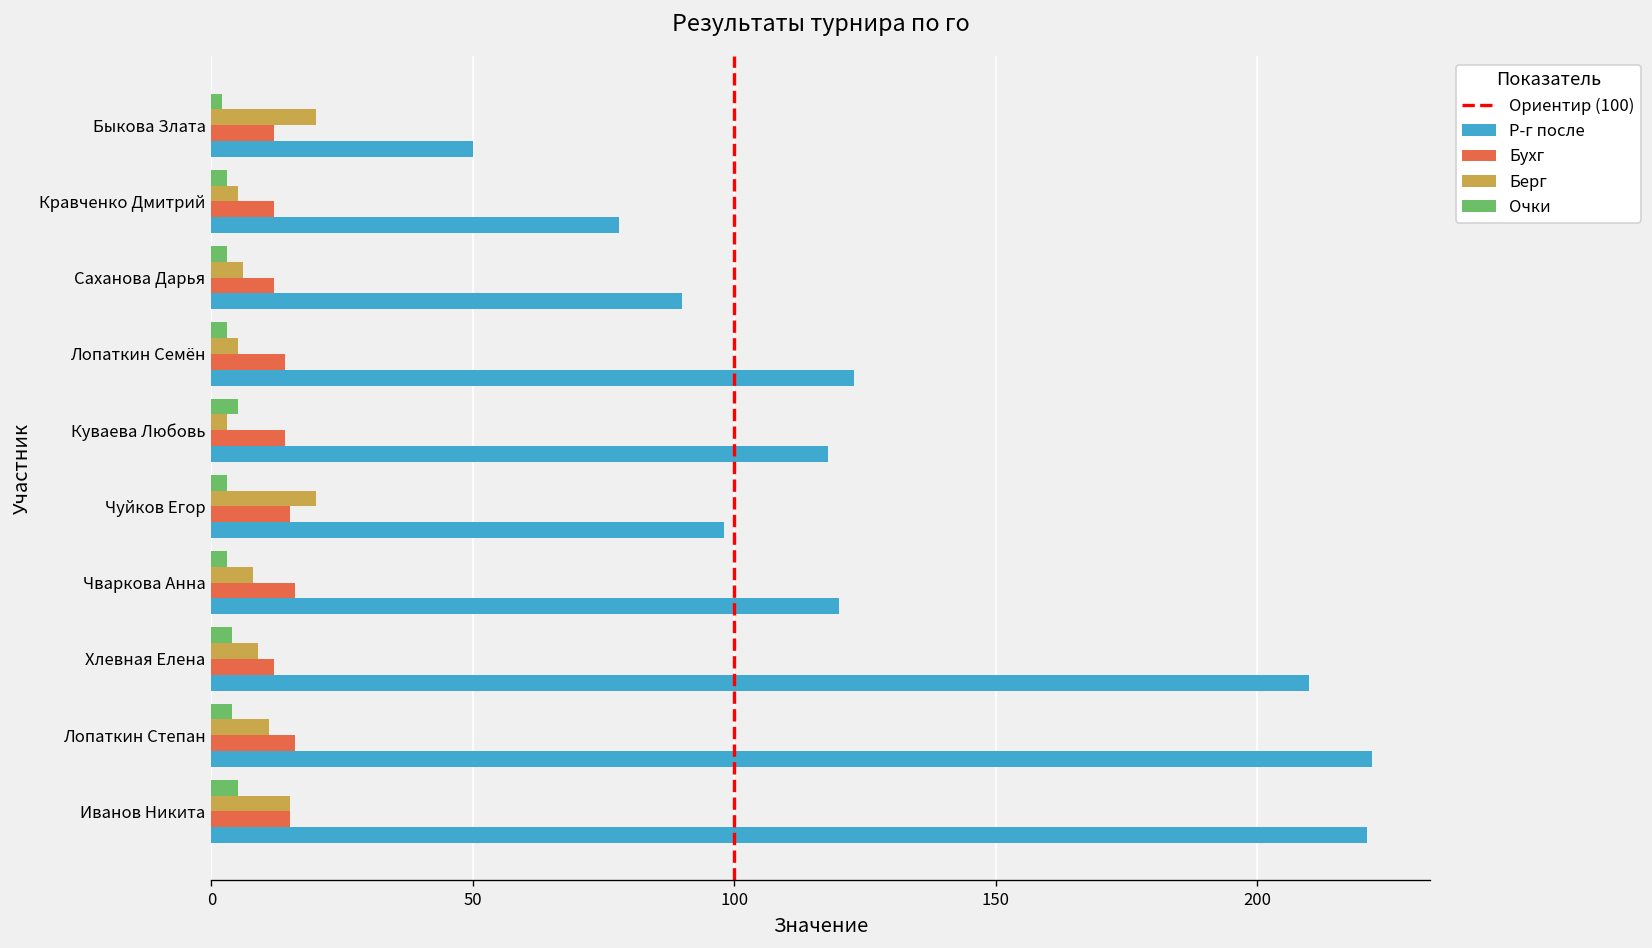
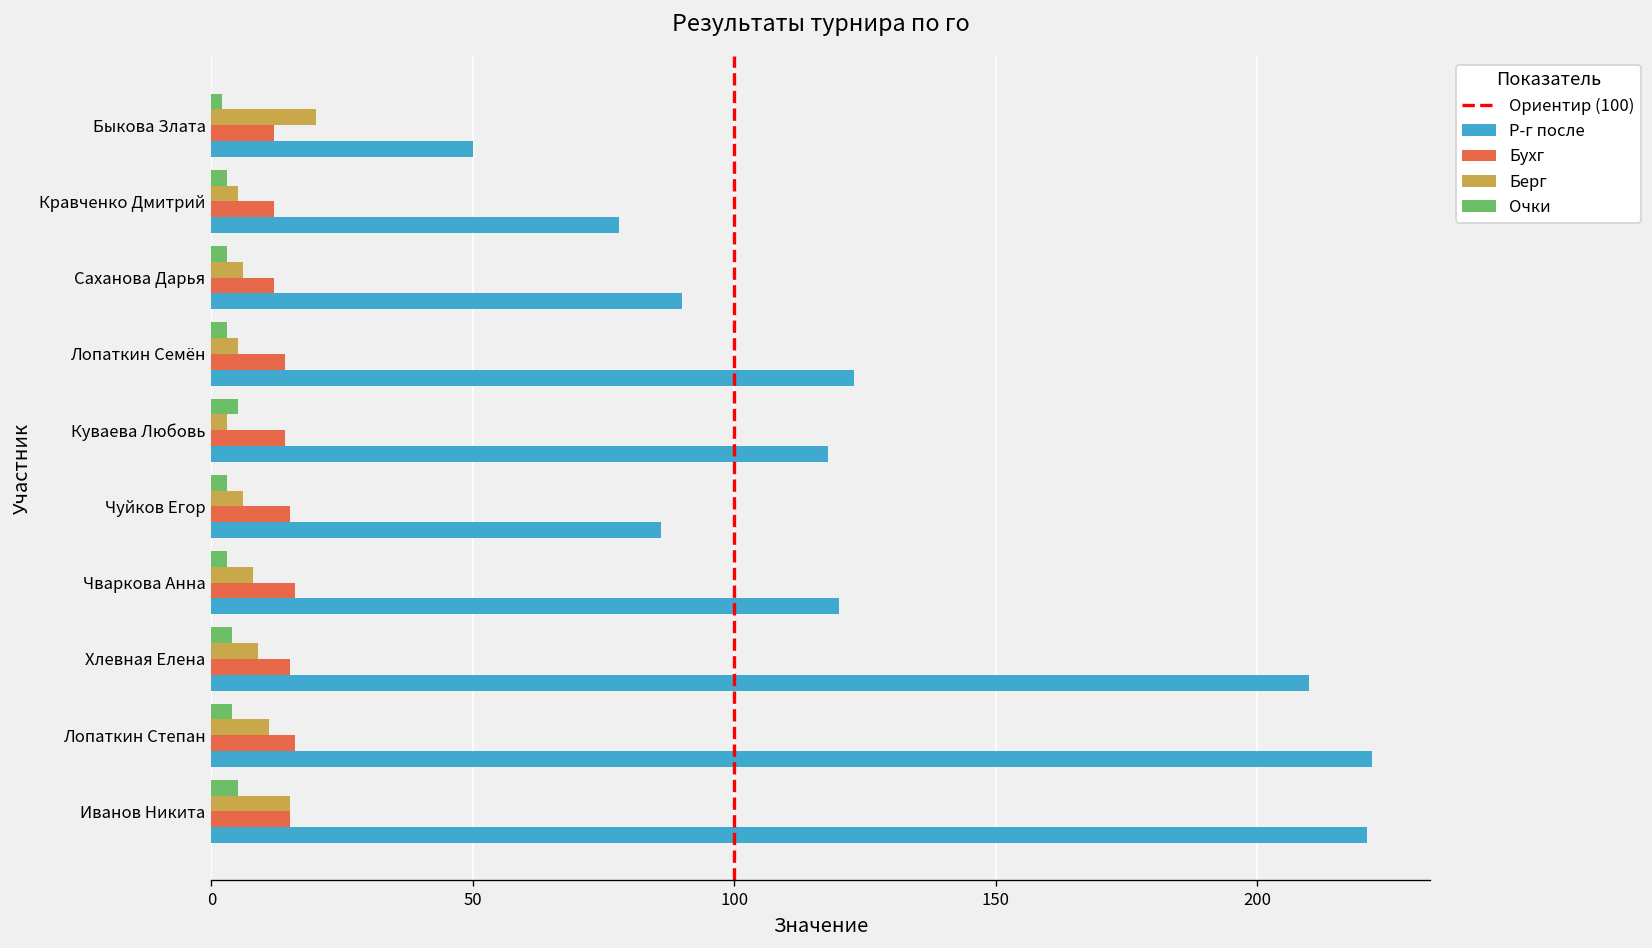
Берг, Чуйков Егор: 20 -> 6
Р-г после, Чуйков Егор: 98 -> 86
Бухг, Хлевная Елена: 12 -> 15
